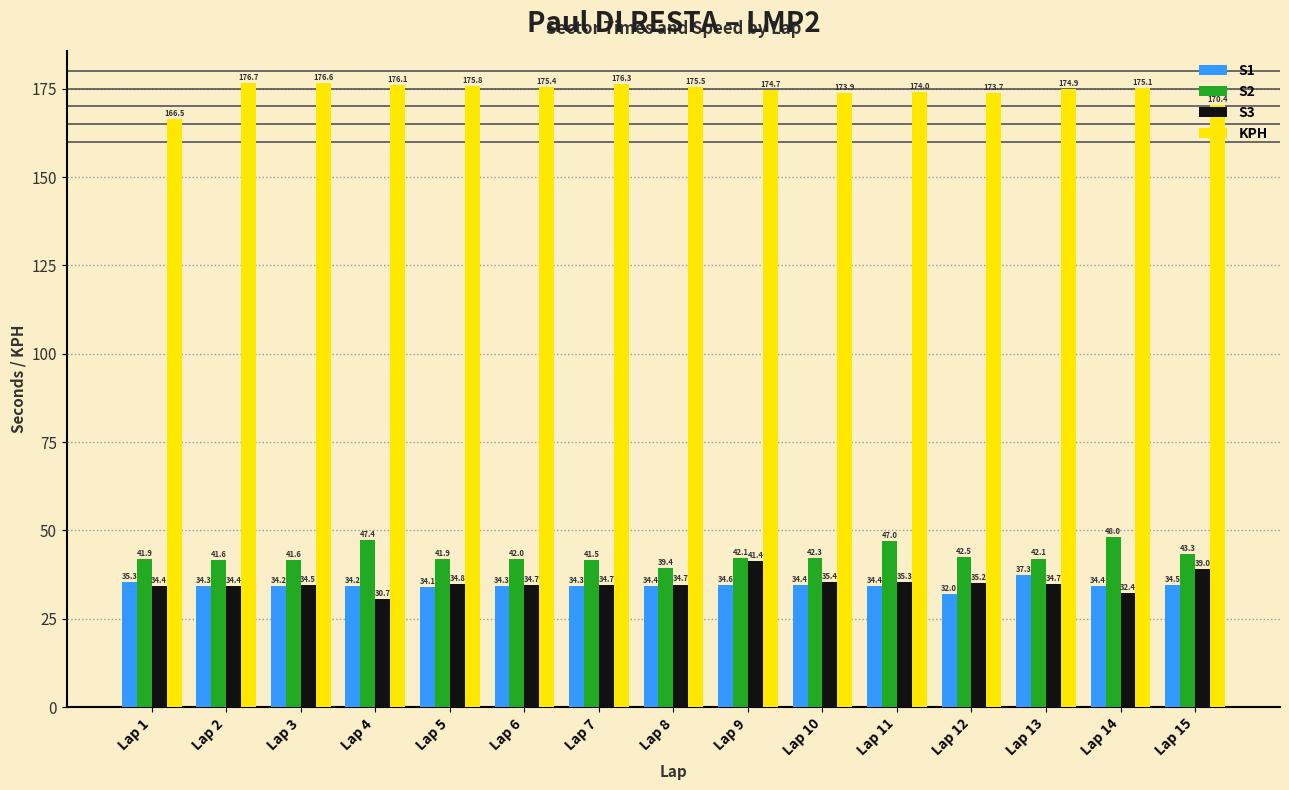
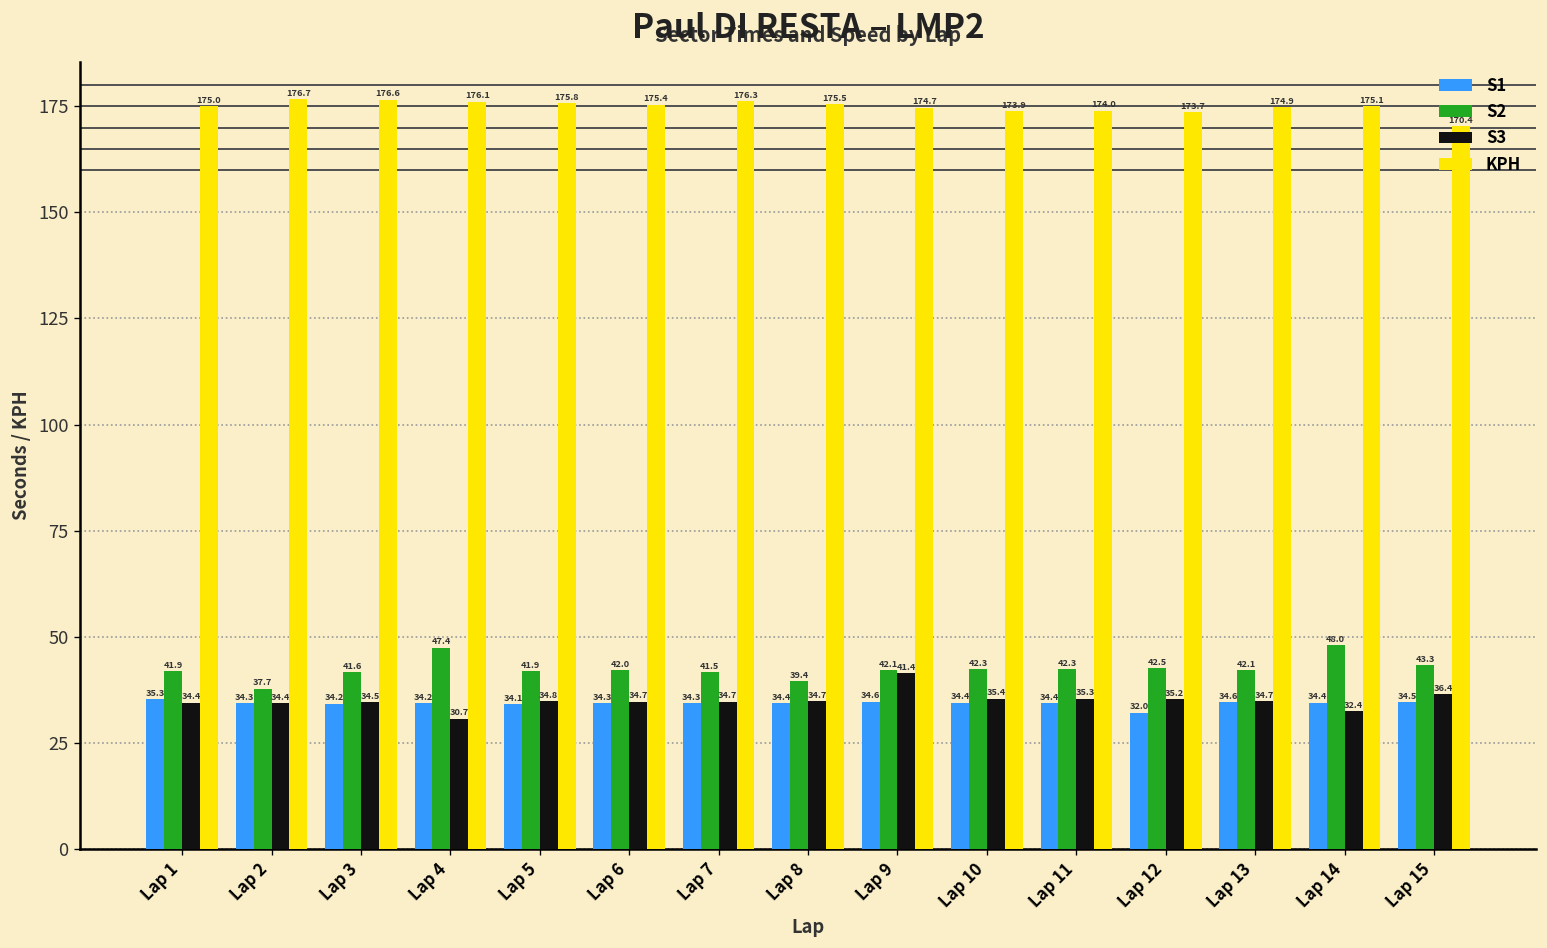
KPH, Lap 1: 166.5 -> 175.0
S2, Lap 2: 41.6 -> 37.7
S2, Lap 11: 47.0 -> 42.3
S1, Lap 13: 37.3 -> 34.6
S3, Lap 15: 39.0 -> 36.4
